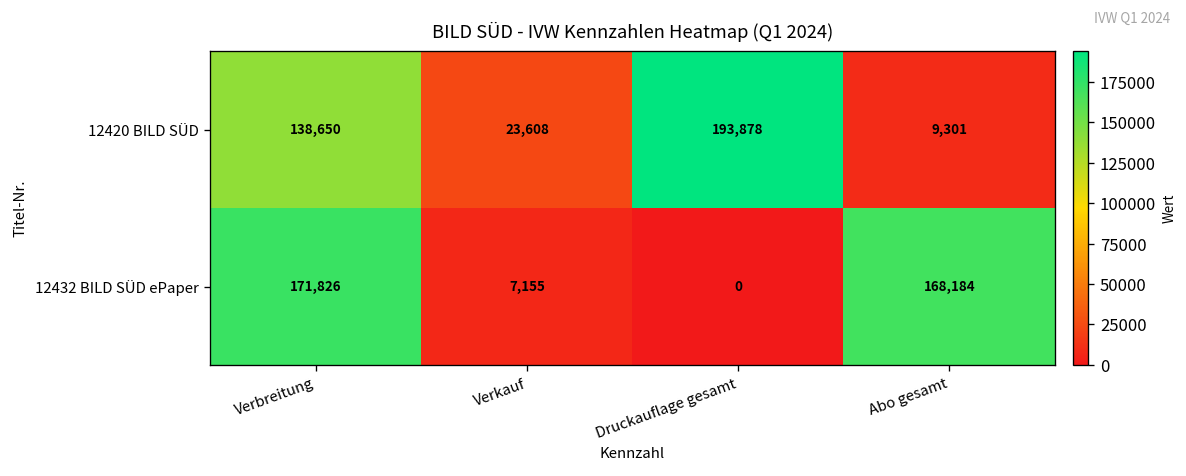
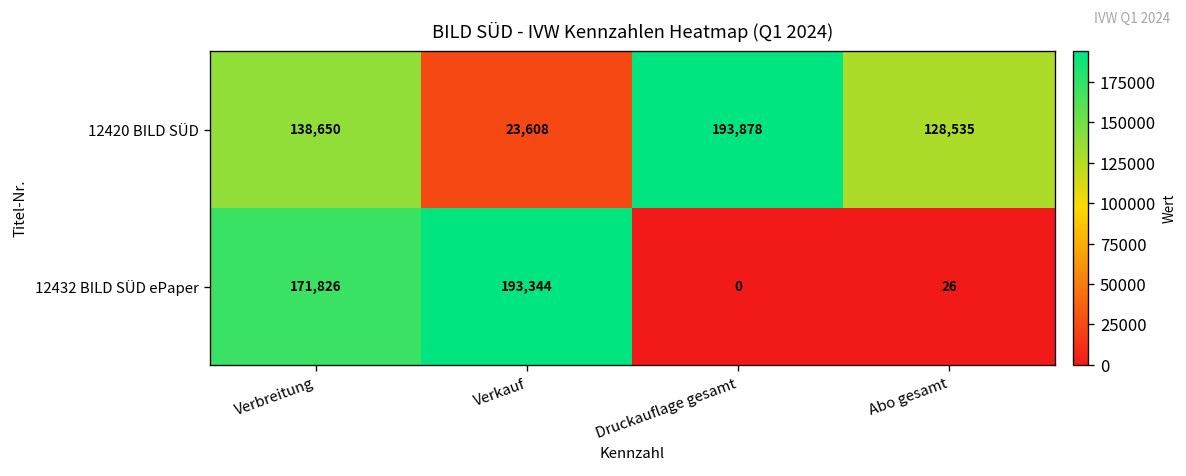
12420 BILD SÜD, Abo gesamt: 9,301 -> 128,535
12432 BILD SÜD ePaper, Verkauf: 7,155 -> 193,344
12432 BILD SÜD ePaper, Abo gesamt: 168,184 -> 26
